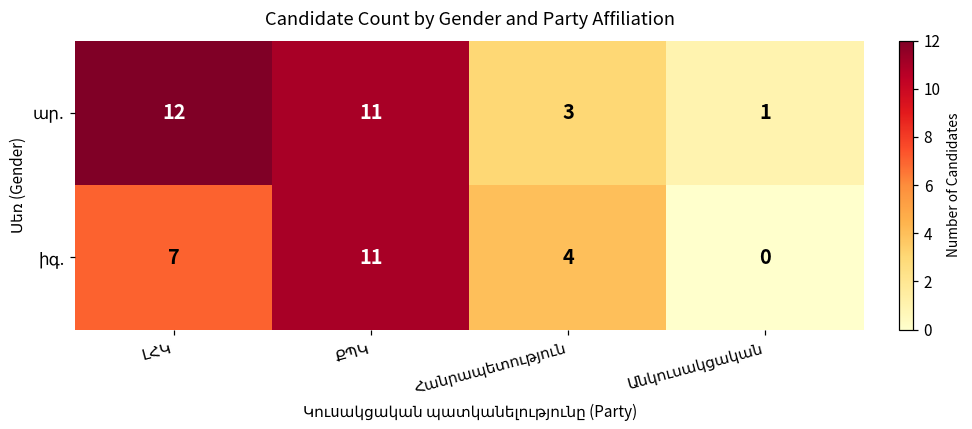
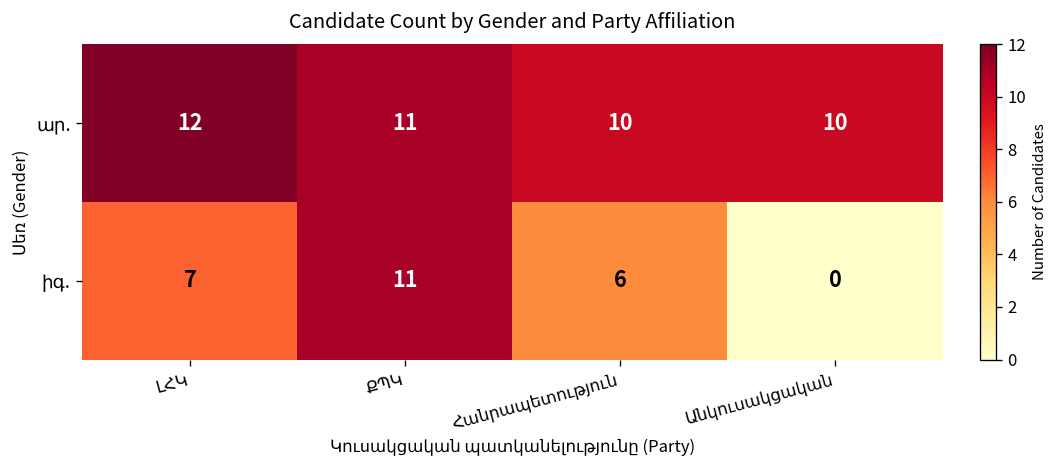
ար., Հանրապետություն: 3 -> 10
ար., Անկուսակցական: 1 -> 10
իգ., Հանրապետություն: 4 -> 6
